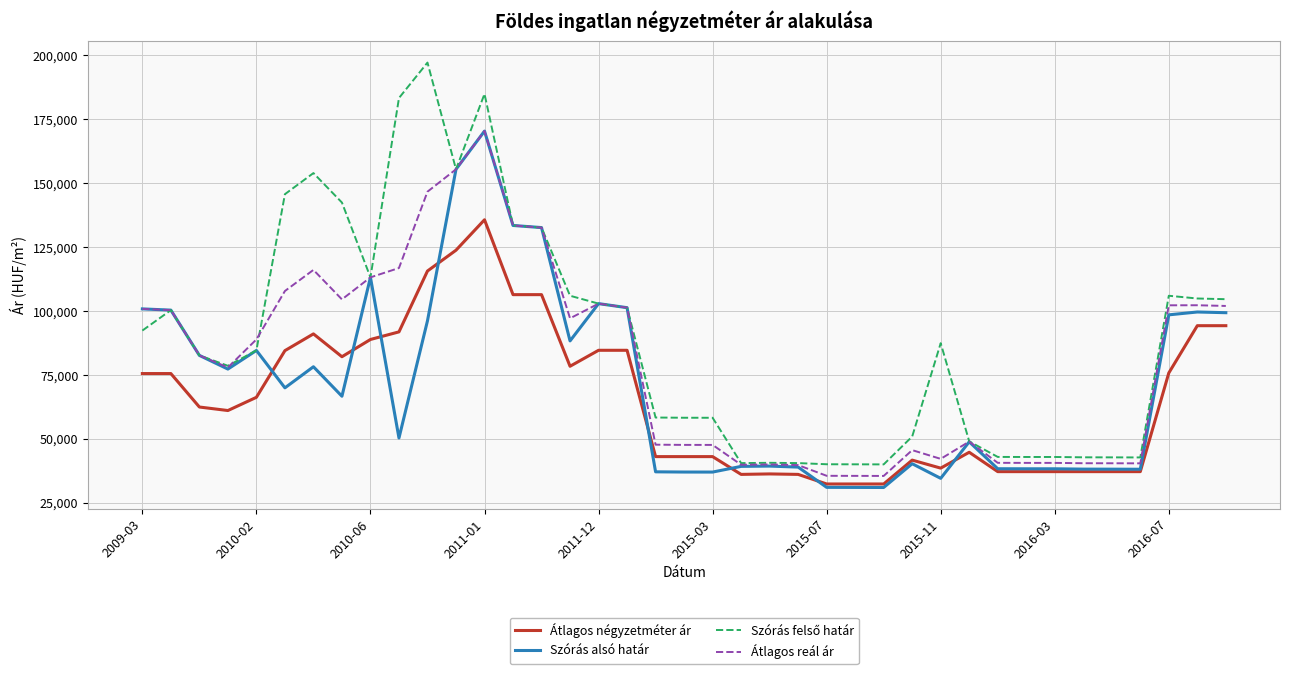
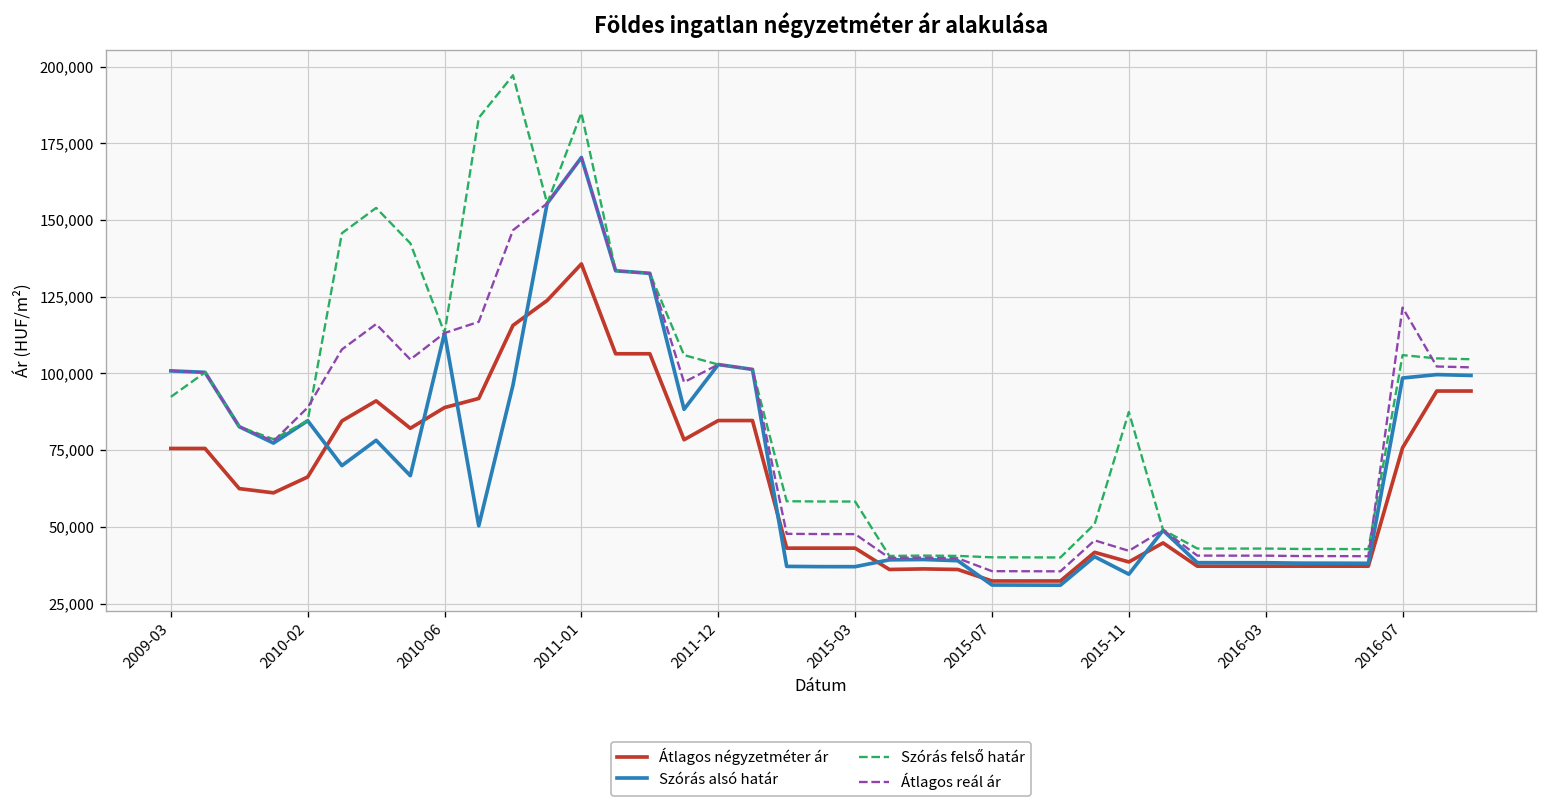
Átlagos reál ár, 2016-07: 102,000 -> 121,000
